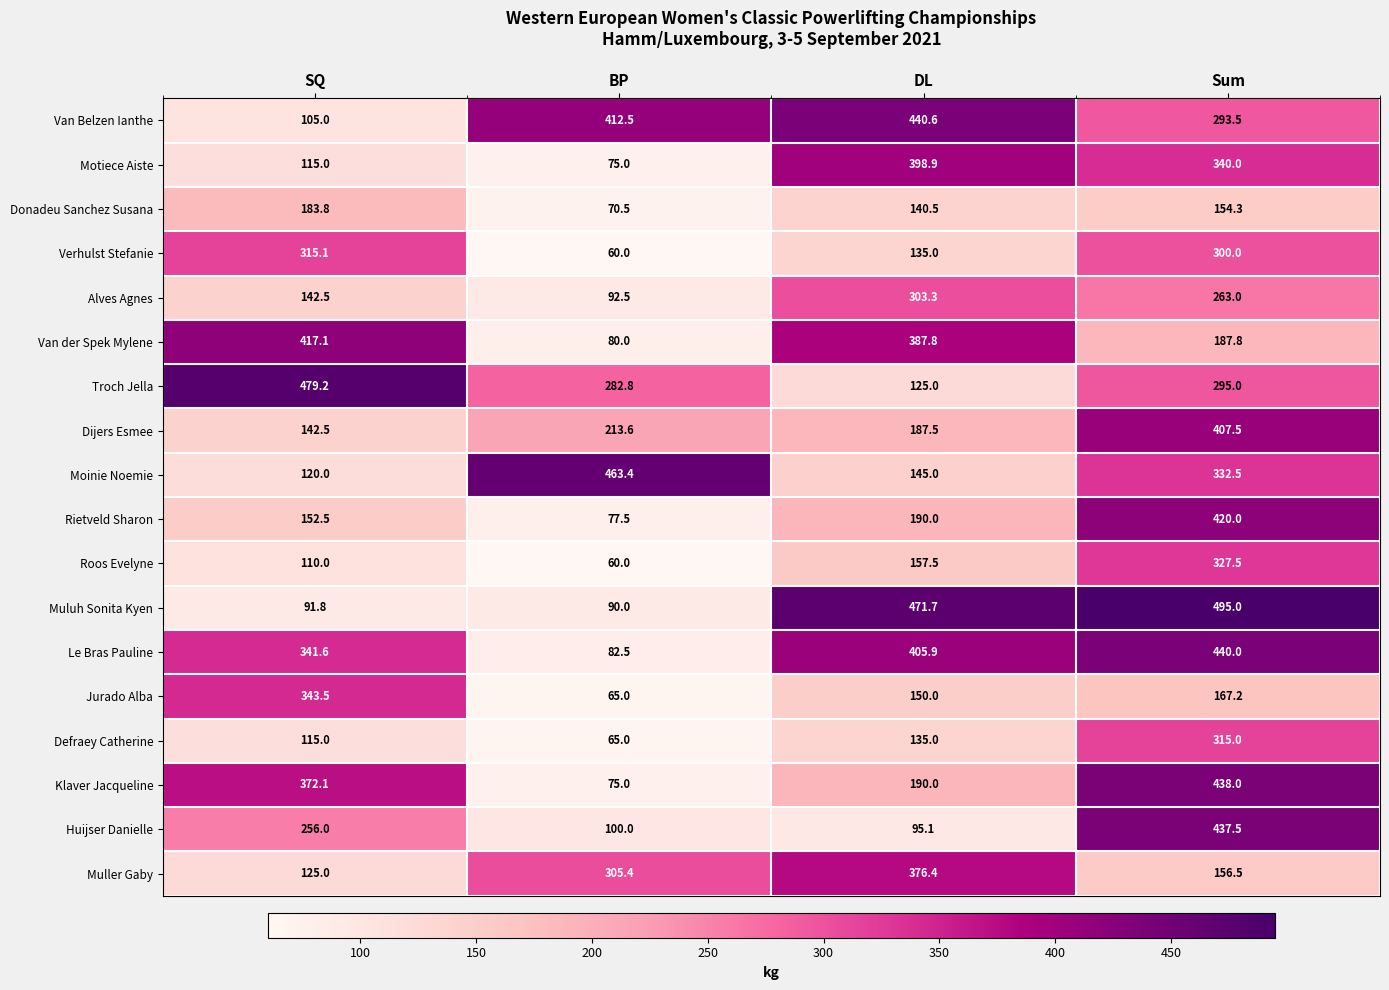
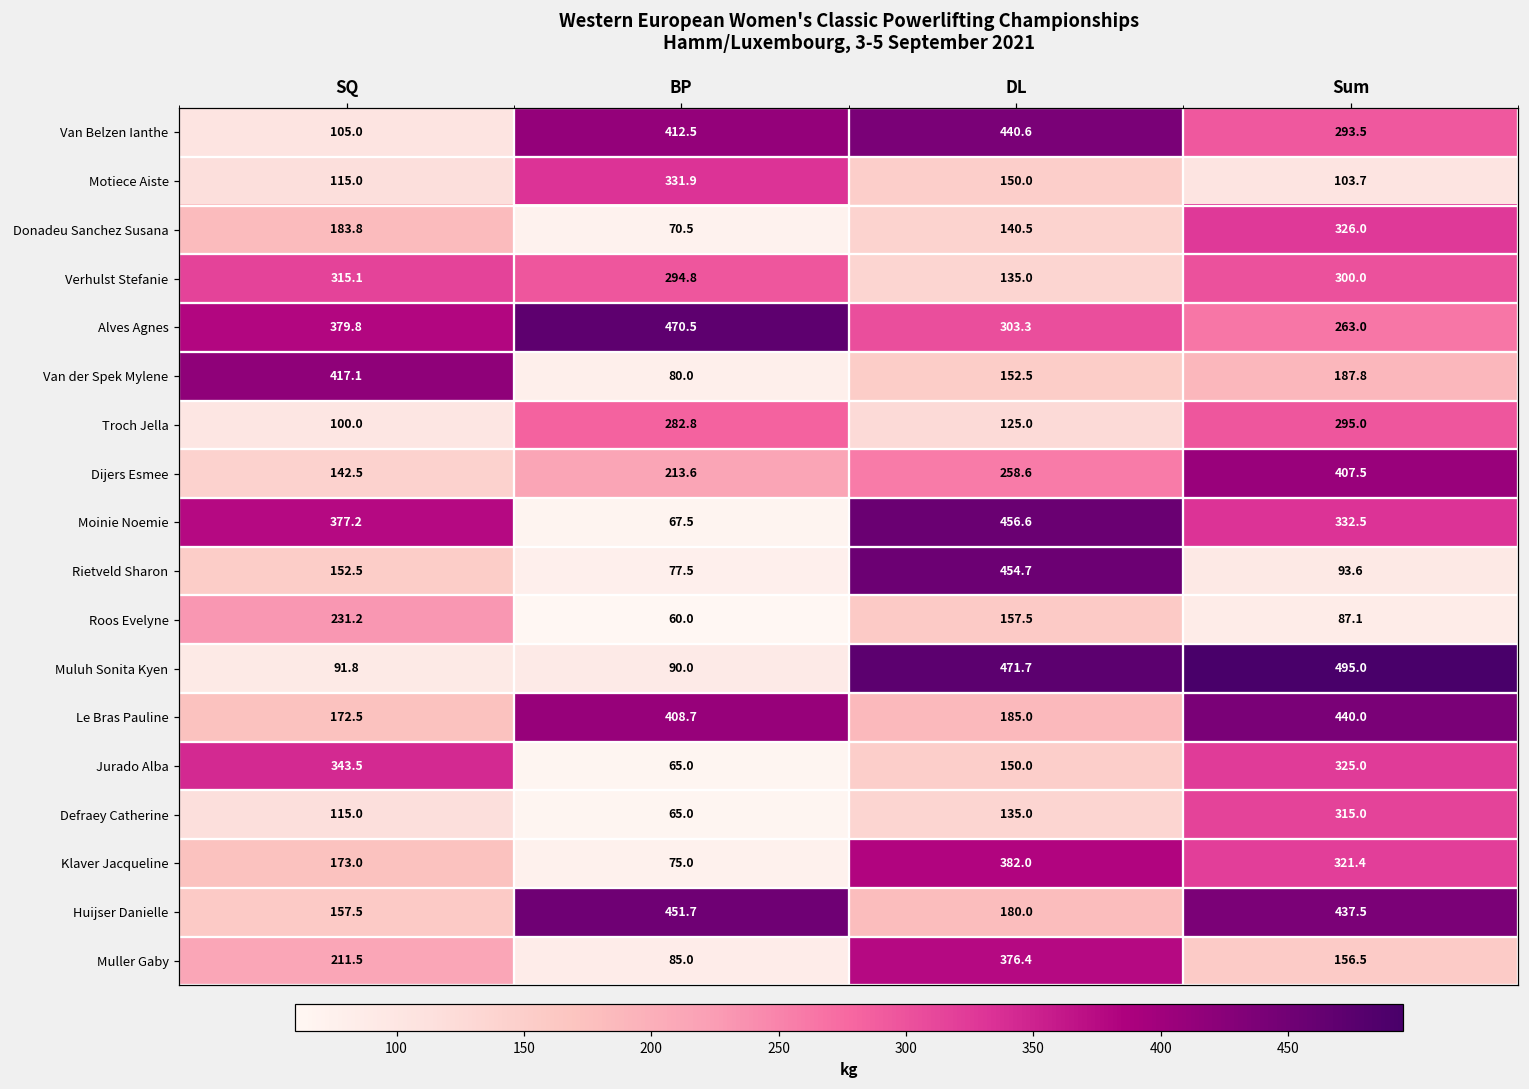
Motiece Aiste, BP: 75.0 -> 331.9
Motiece Aiste, DL: 398.9 -> 150.0
Motiece Aiste, Sum: 340.0 -> 103.7
Donadeu Sanchez Susana, Sum: 154.3 -> 326.0
Verhulst Stefanie, BP: 60.0 -> 294.8
Alves Agnes, SQ: 142.5 -> 379.8
Alves Agnes, BP: 92.5 -> 470.5
Van der Spek Mylene, DL: 387.8 -> 152.5
Troch Jella, SQ: 479.2 -> 100.0
Dijers Esmee, DL: 187.5 -> 258.6
Moinie Noemie, SQ: 120.0 -> 377.2
Moinie Noemie, BP: 463.4 -> 67.5
Moinie Noemie, DL: 145.0 -> 456.6
Rietveld Sharon, DL: 190.0 -> 454.7
Rietveld Sharon, Sum: 420.0 -> 93.6
Roos Evelyne, SQ: 110.0 -> 231.2
Roos Evelyne, Sum: 327.5 -> 87.1
Le Bras Pauline, SQ: 341.6 -> 172.5
Le Bras Pauline, BP: 82.5 -> 408.7
Le Bras Pauline, DL: 405.9 -> 185.0
Jurado Alba, Sum: 167.2 -> 325.0
Klaver Jacqueline, SQ: 372.1 -> 173.0
Klaver Jacqueline, DL: 190.0 -> 382.0
Klaver Jacqueline, Sum: 438.0 -> 321.4
Huijser Danielle, SQ: 256.0 -> 157.5
Huijser Danielle, BP: 100.0 -> 451.7
Huijser Danielle, DL: 95.1 -> 180.0
Muller Gaby, SQ: 125.0 -> 211.5
Muller Gaby, BP: 305.4 -> 85.0
